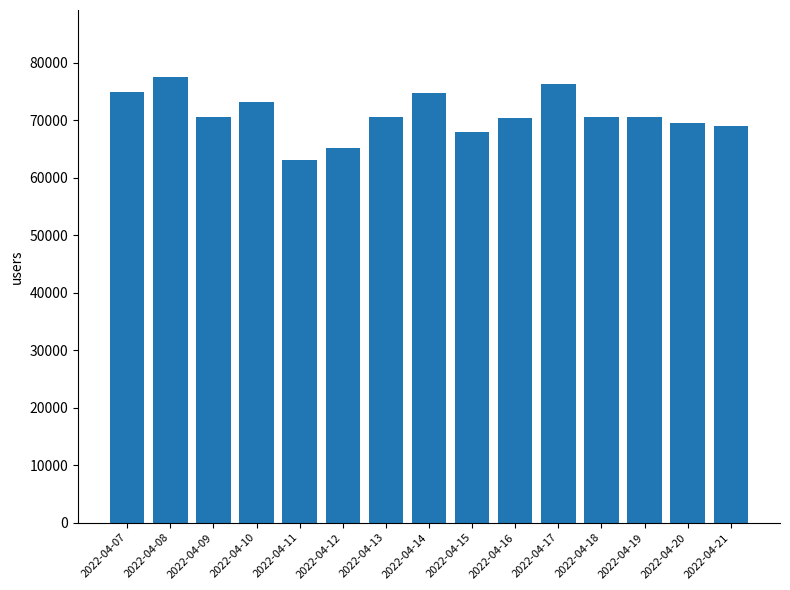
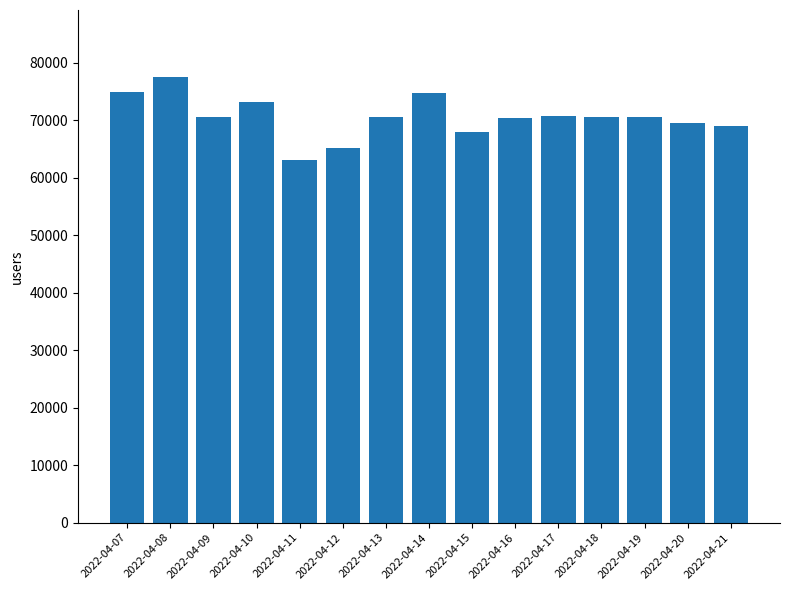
2022-04-17: 76000 -> 71000
